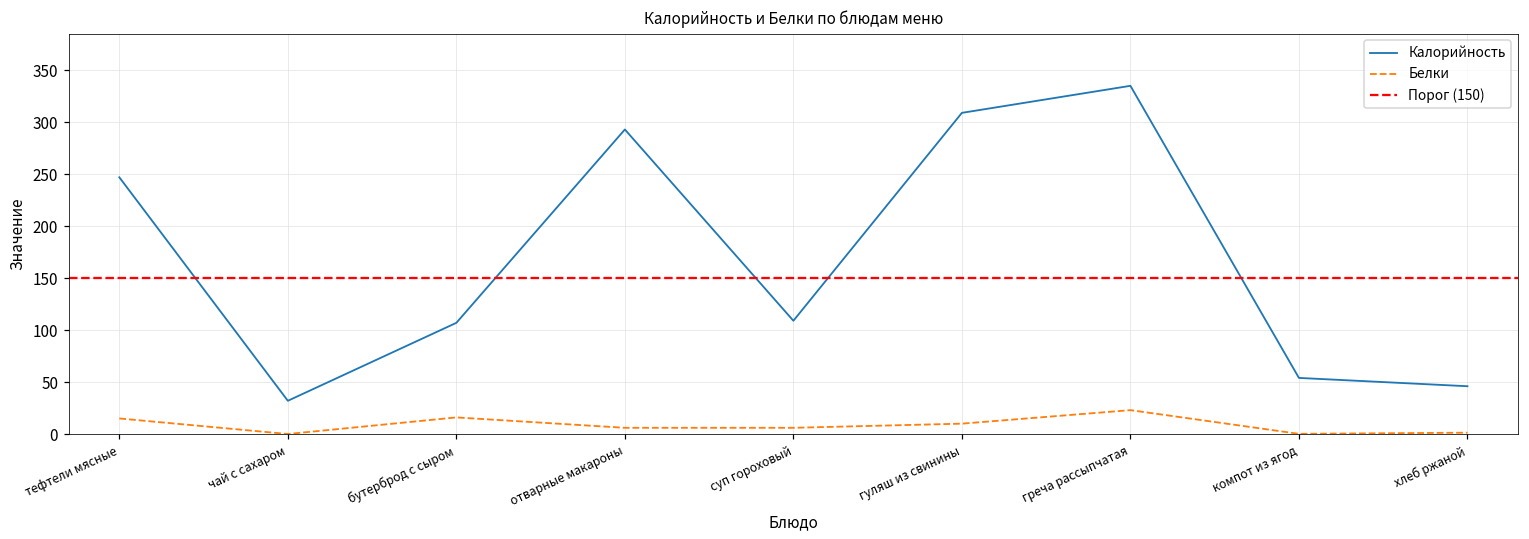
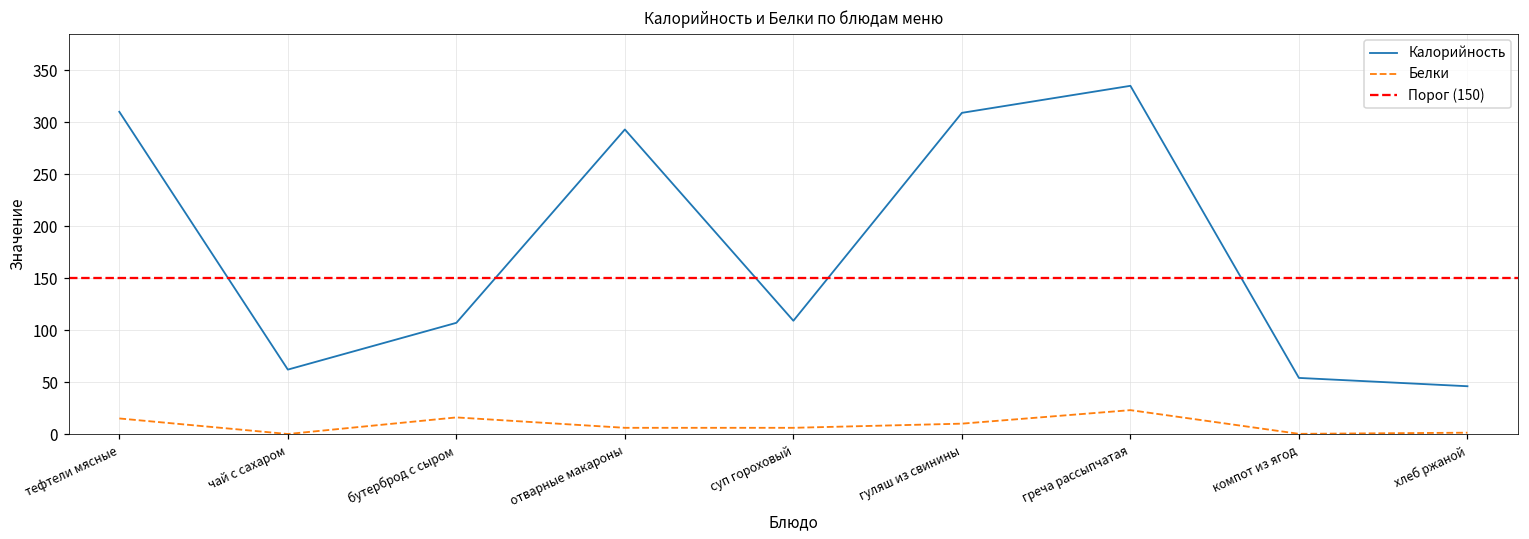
Калорийность, тефтели мясные: 250 -> 310
Калорийность, чай с сахаром: 30 -> 60
